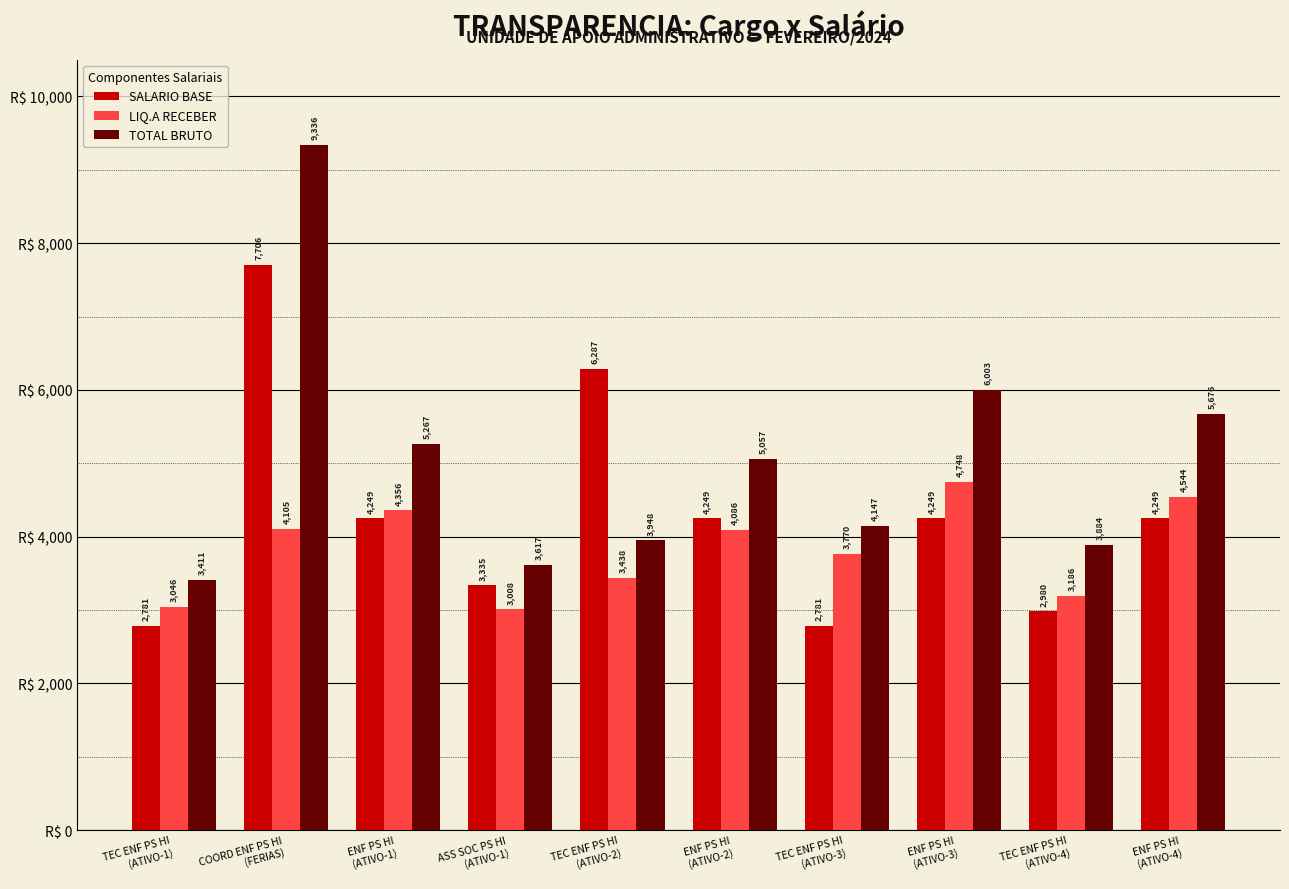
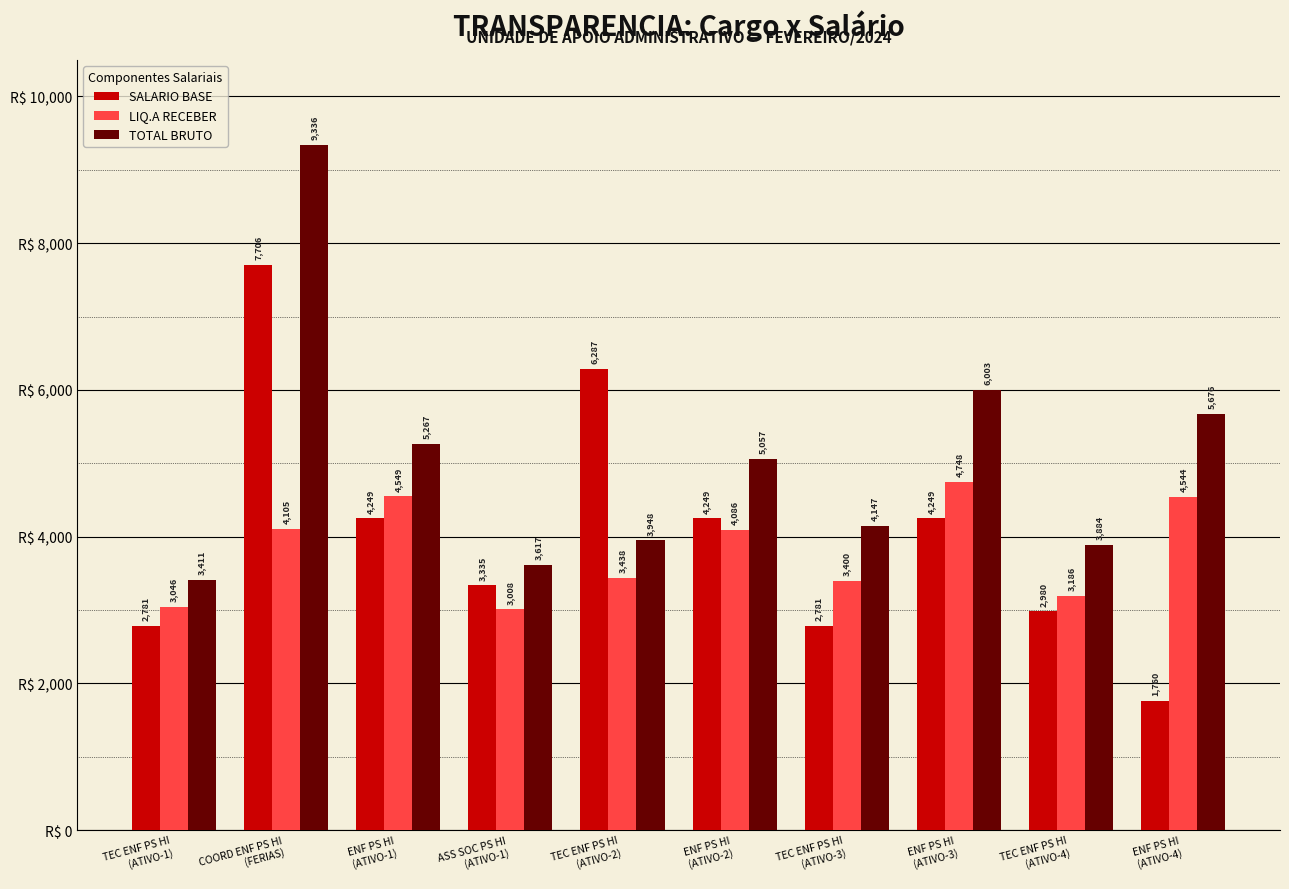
LIQ.A RECEBER, ENF PS HI (ATIVO-1): 4,356 -> 4,549
LIQ.A RECEBER, TEC ENF PS HI (ATIVO-3): 3,770 -> 3,400
SALARIO BASE, ENF PS HI (ATIVO-4): 4,249 -> 1,760
